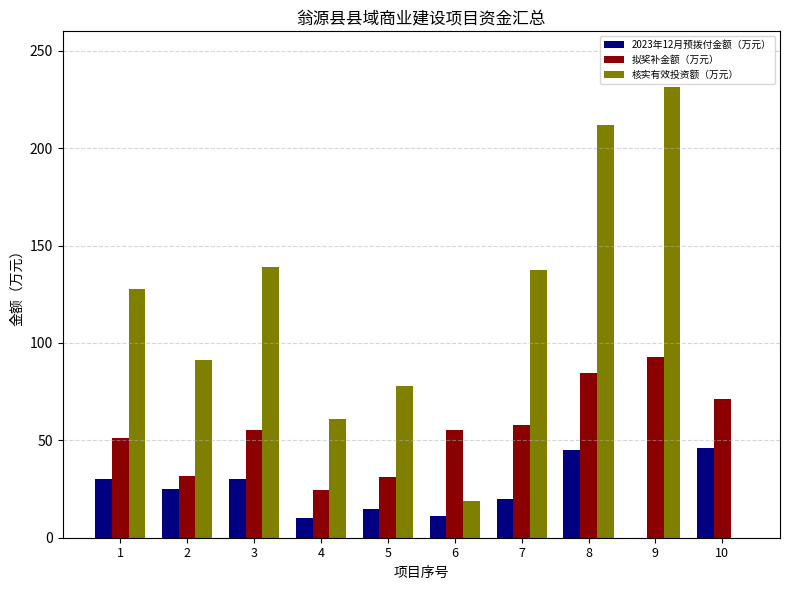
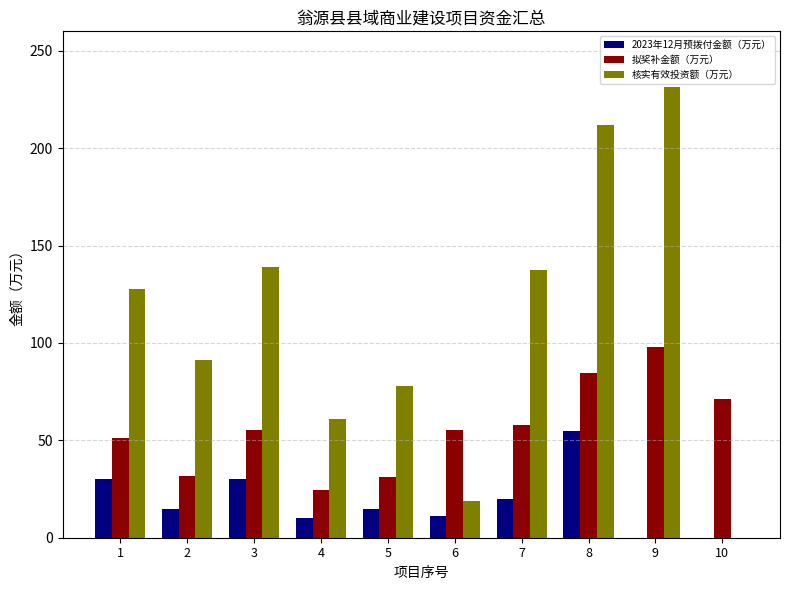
2023年12月预拨付金额（万元）, 2: 25 -> 15
2023年12月预拨付金额（万元）, 8: 45 -> 55
拟奖补金额（万元）, 9: 93 -> 98
2023年12月预拨付金额（万元）, 10: 46 -> 0
